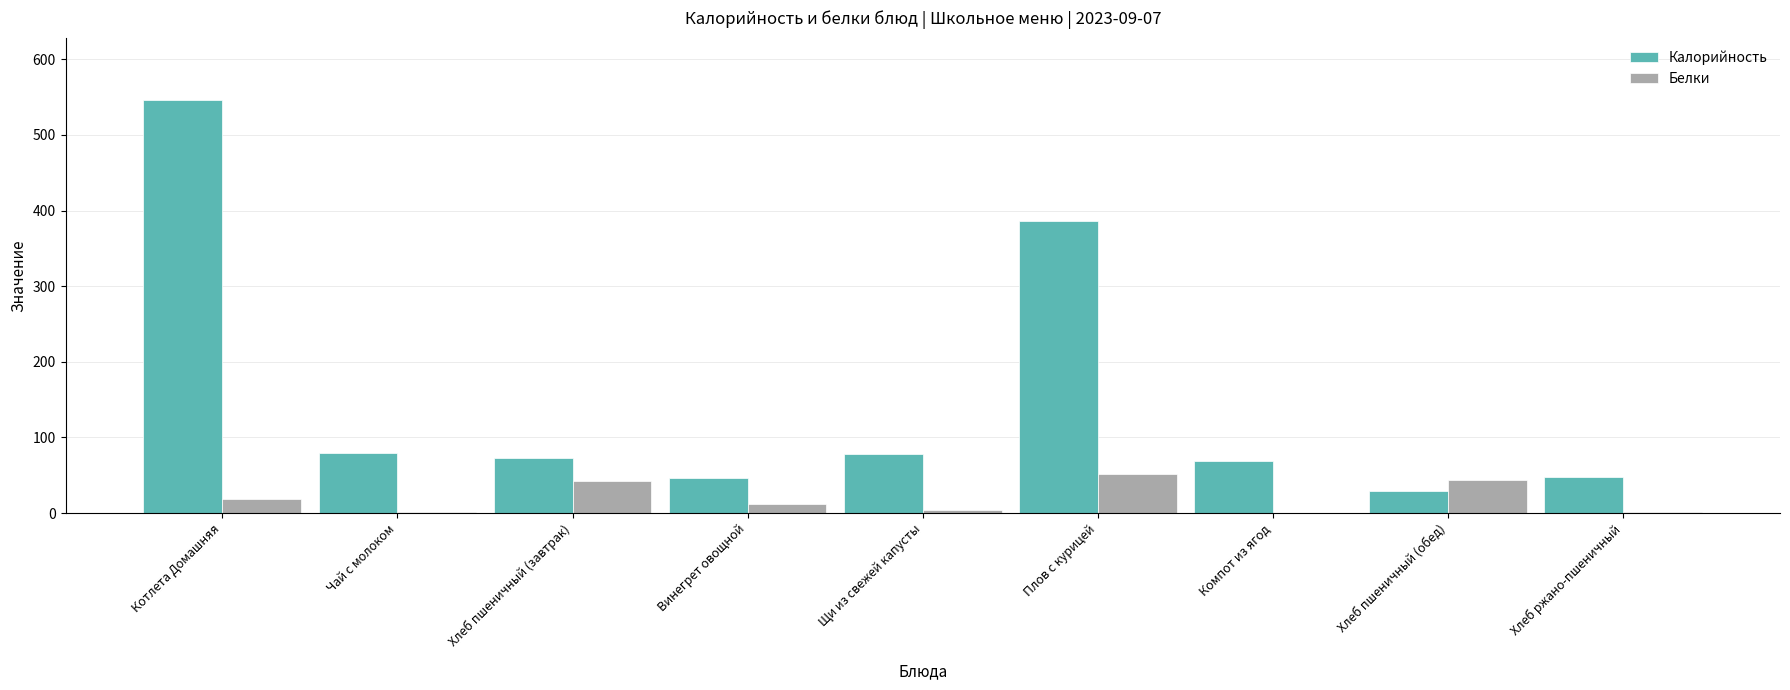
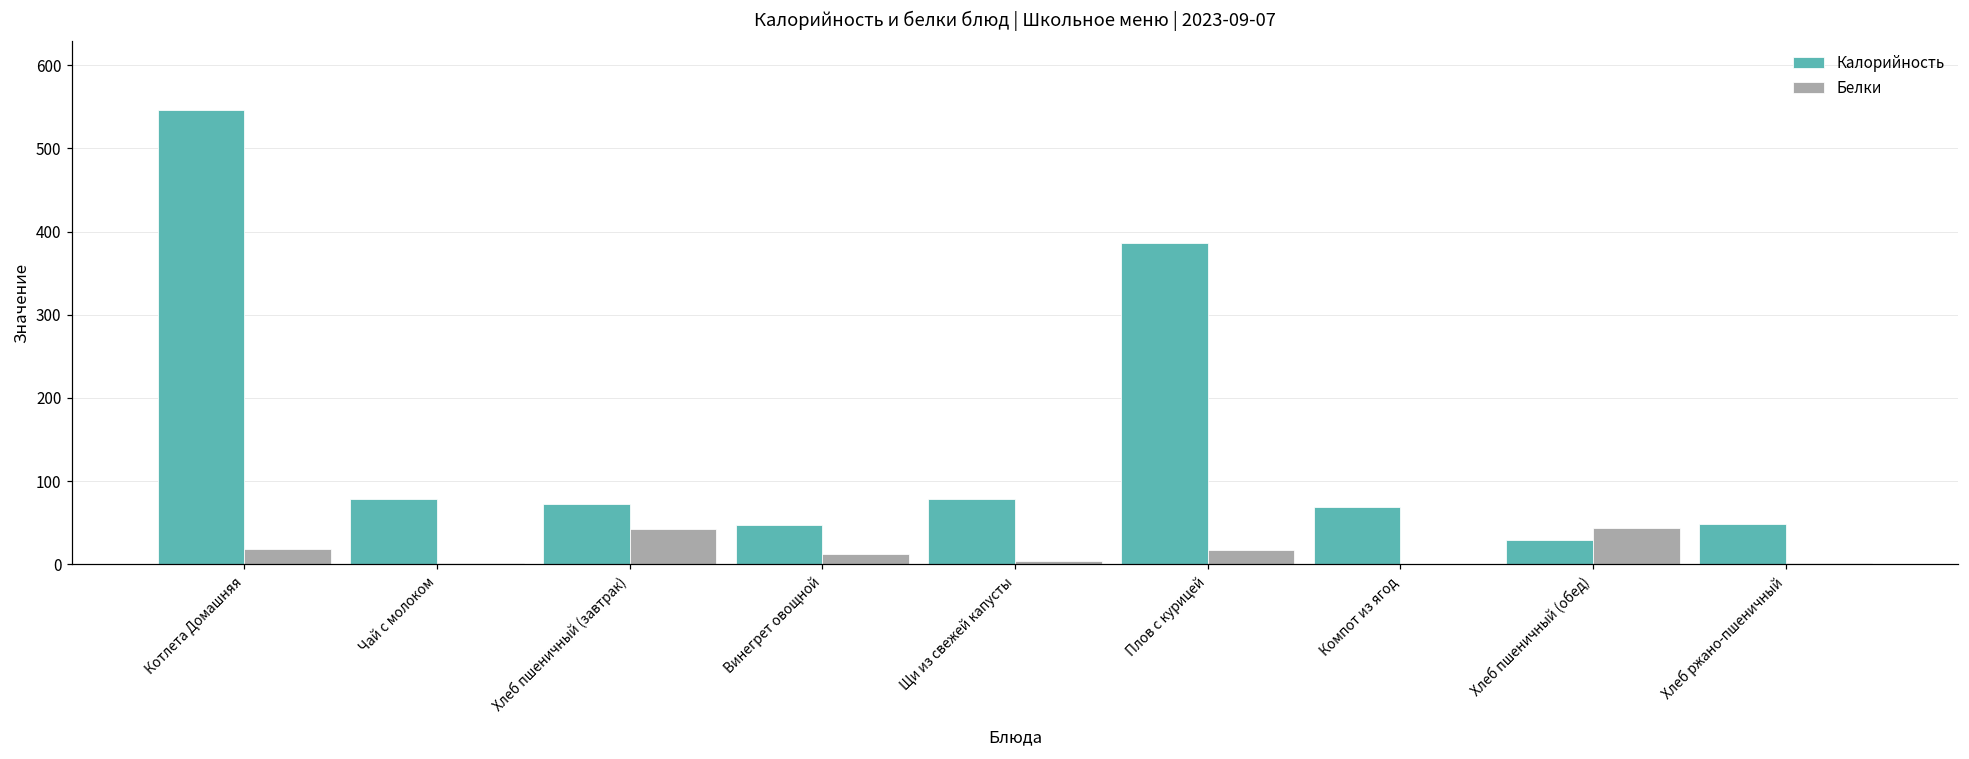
Белки, Плов с курицей: 50 -> 20
